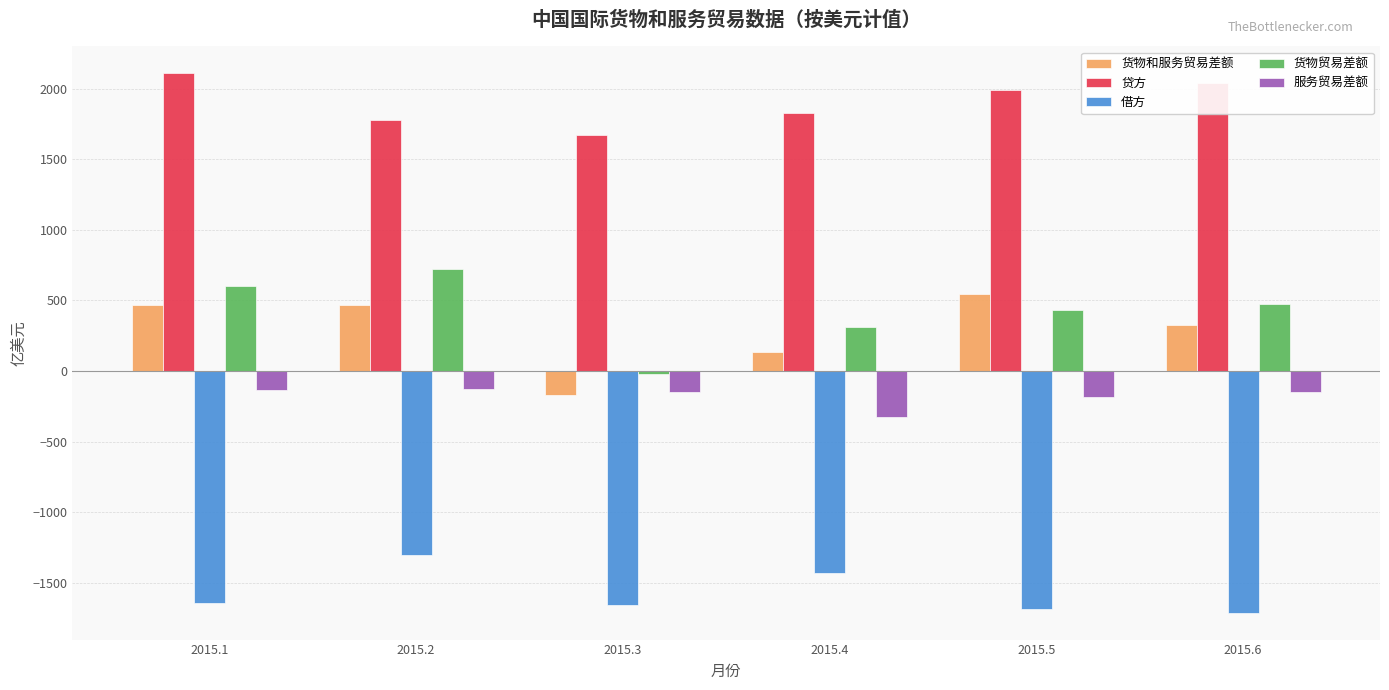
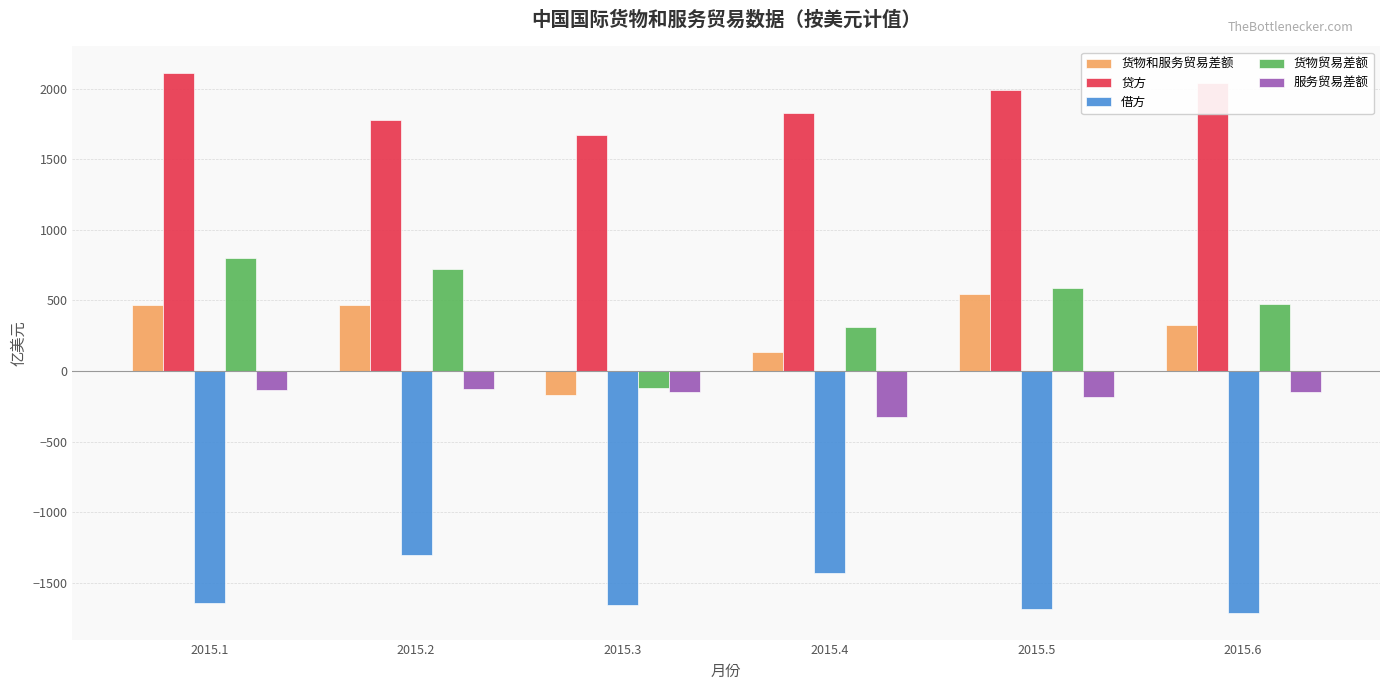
货物贸易差额, 2015.1: 600 -> 800
货物贸易差额, 2015.3: -20 -> -120
货物贸易差额, 2015.5: 430 -> 590
